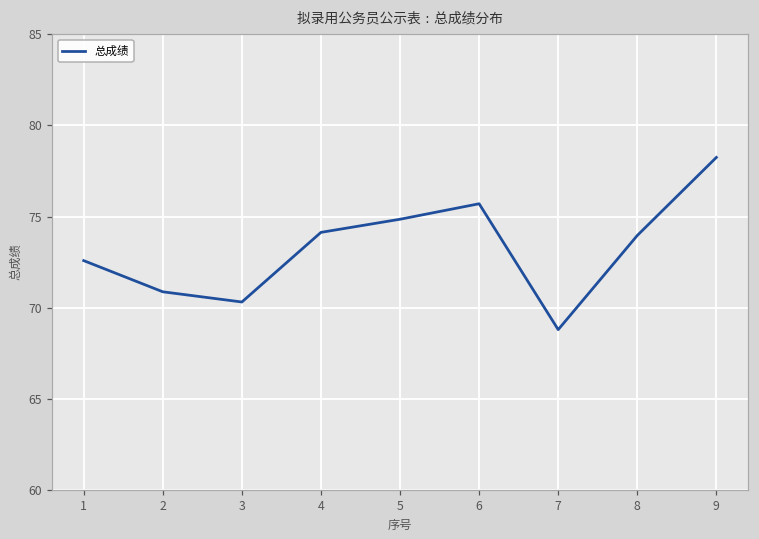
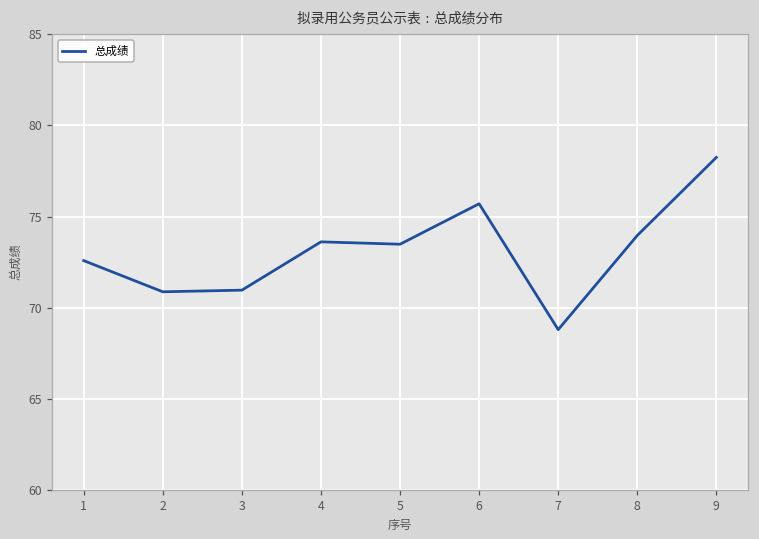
3: 70.3 -> 71.0
4: 74.1 -> 73.6
5: 74.9 -> 73.5
